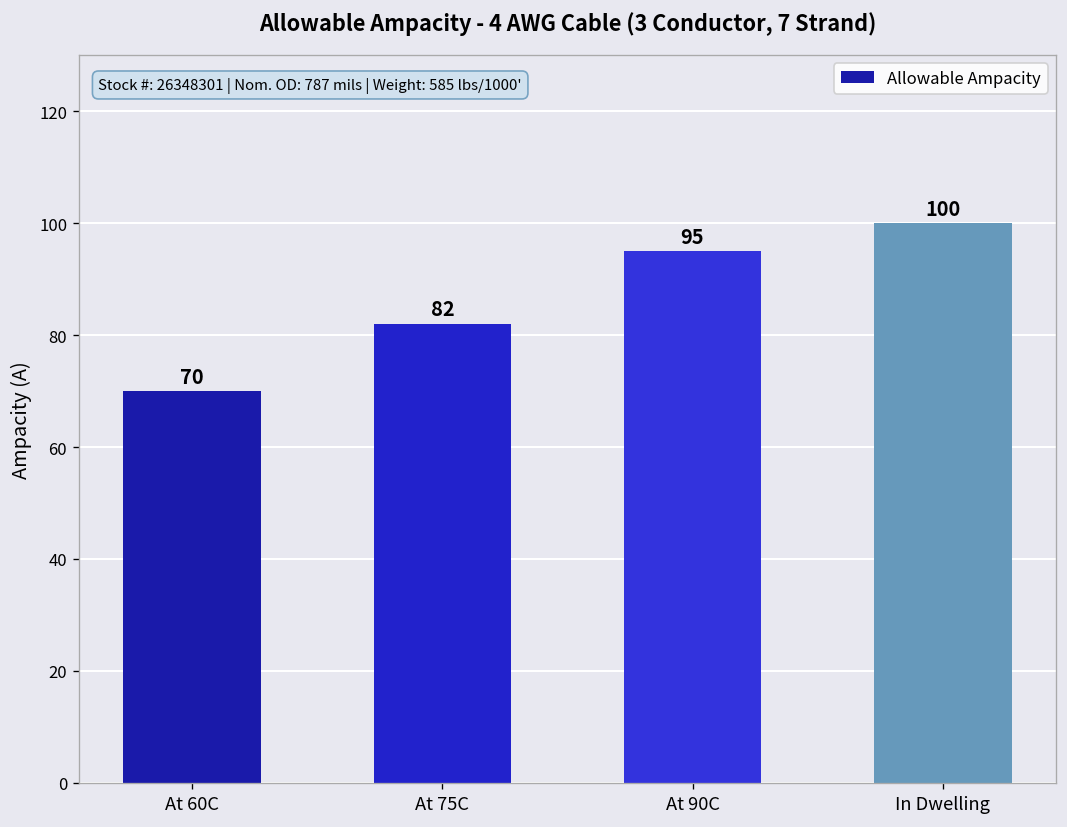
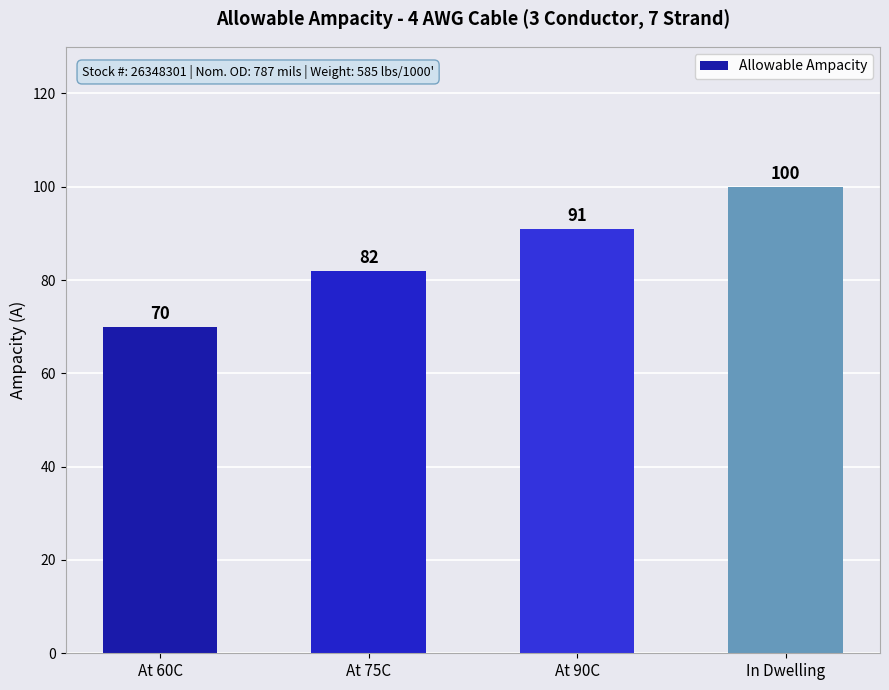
At 90C: 95 -> 91
